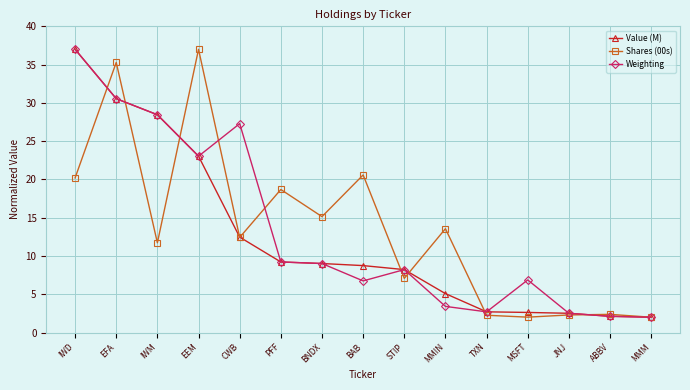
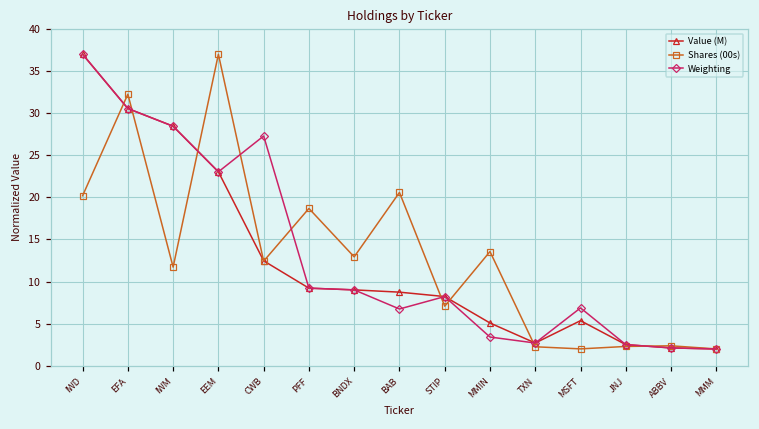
Shares (00s), EFA: 35 -> 32
Shares (00s), BNDX: 15 -> 13
Value (M), MSFT: 3 -> 5
